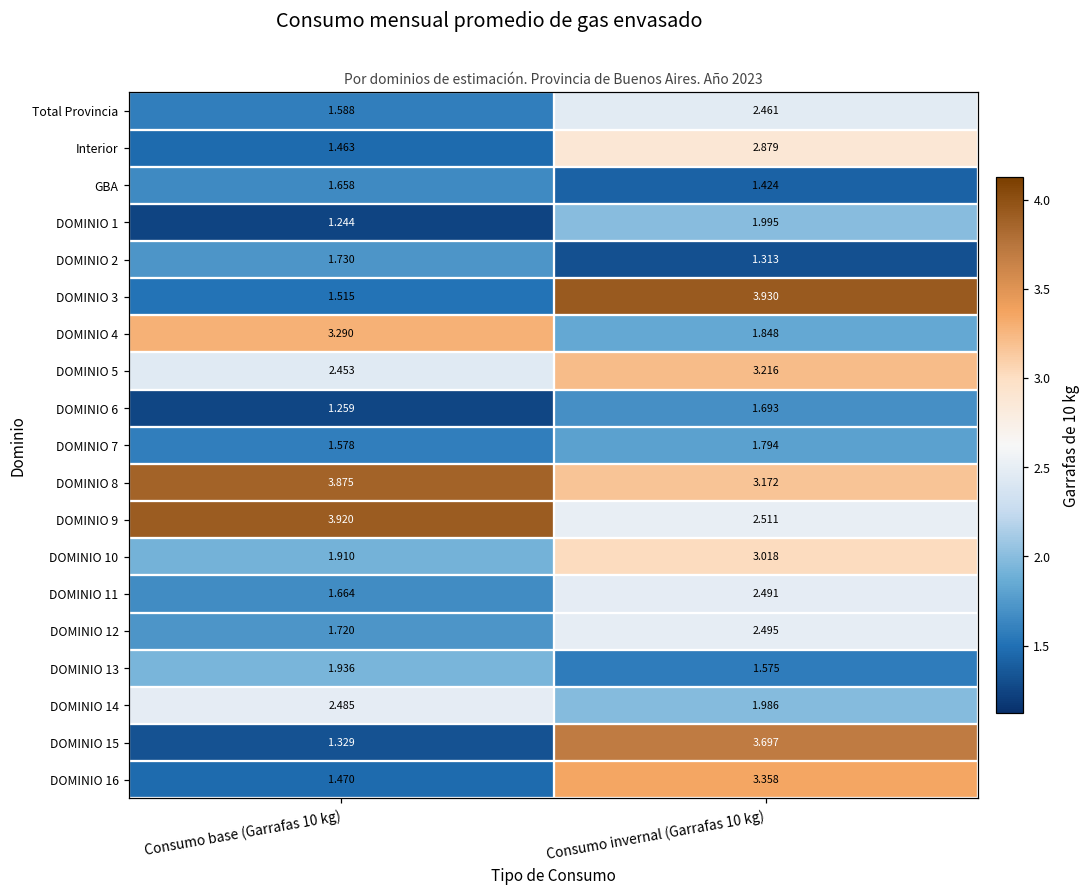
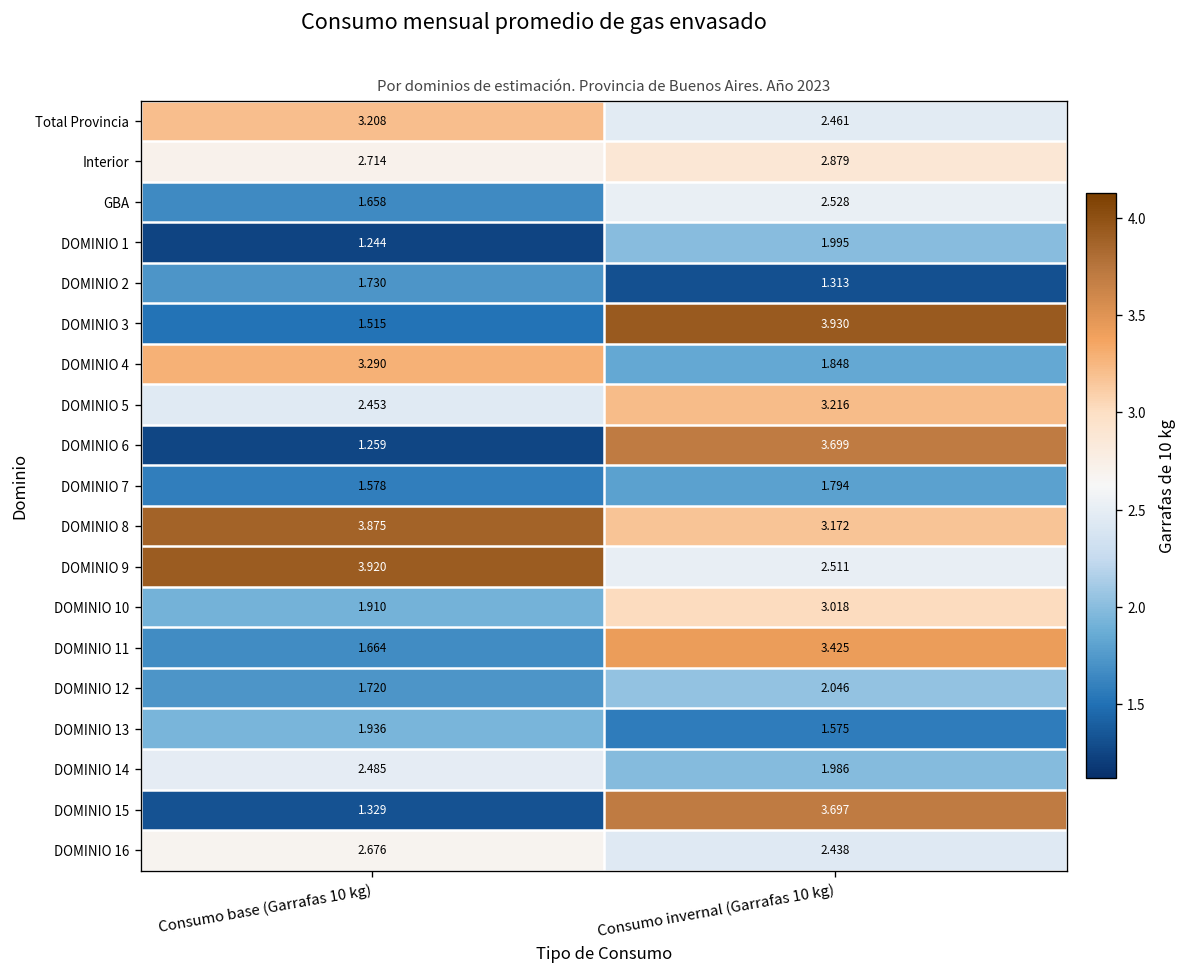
Total Provincia, Consumo base (Garrafas 10 kg): 1.588 -> 3.208
Interior, Consumo base (Garrafas 10 kg): 1.463 -> 2.714
GBA, Consumo invernal (Garrafas 10 kg): 1.424 -> 2.528
DOMINIO 6, Consumo invernal (Garrafas 10 kg): 1.693 -> 3.699
DOMINIO 11, Consumo invernal (Garrafas 10 kg): 2.491 -> 3.425
DOMINIO 12, Consumo invernal (Garrafas 10 kg): 2.495 -> 2.046
DOMINIO 16, Consumo base (Garrafas 10 kg): 1.470 -> 2.676
DOMINIO 16, Consumo invernal (Garrafas 10 kg): 3.358 -> 2.438
